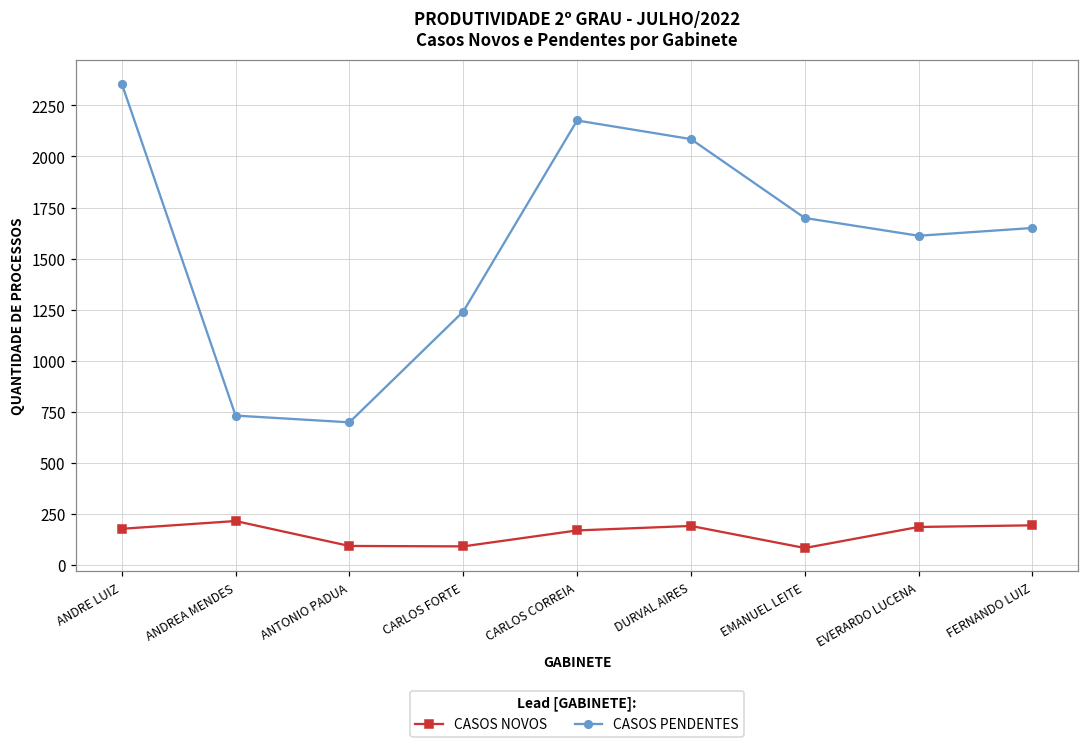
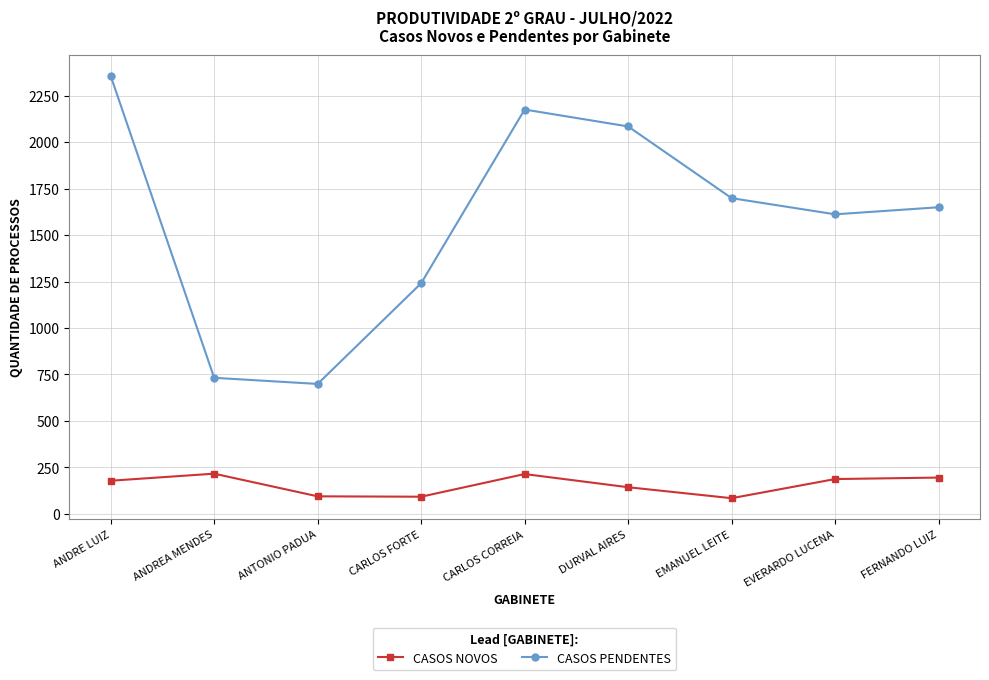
CASOS NOVOS, CARLOS CORREIA: 170 -> 210
CASOS NOVOS, DURVAL AIRES: 190 -> 140
